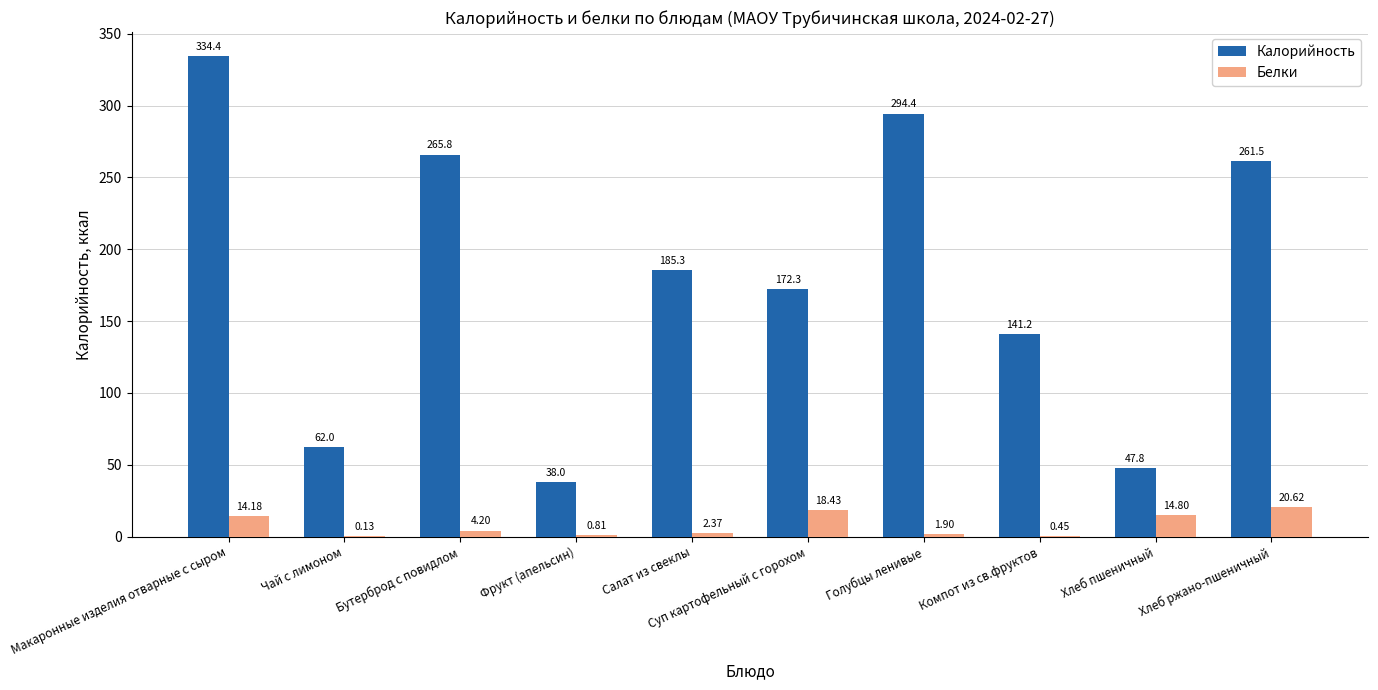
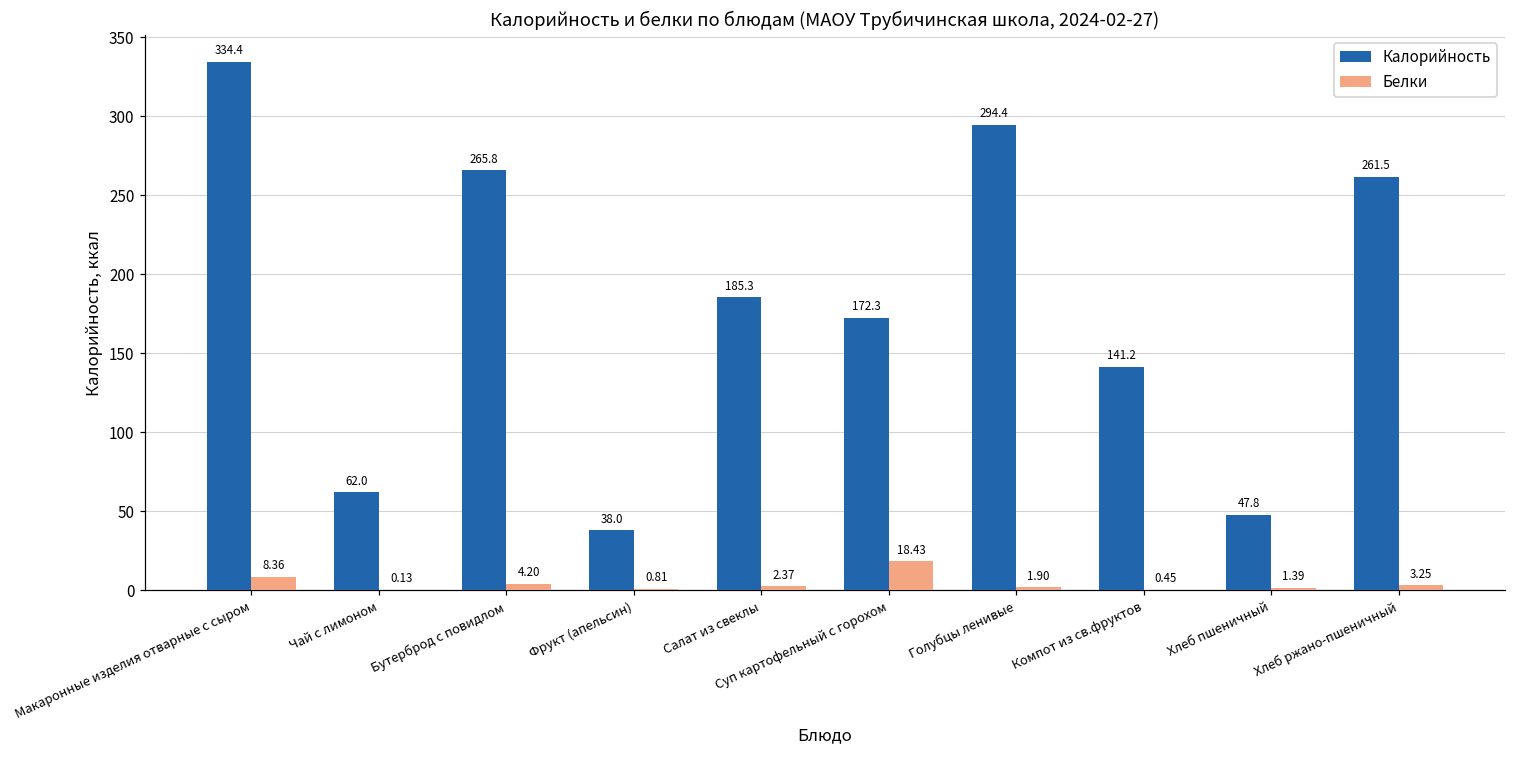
Белки, Макаронные изделия отварные с сыром: 14.18 -> 8.36
Белки, Хлеб пшеничный: 14.80 -> 1.39
Белки, Хлеб ржано-пшеничный: 20.62 -> 3.25
